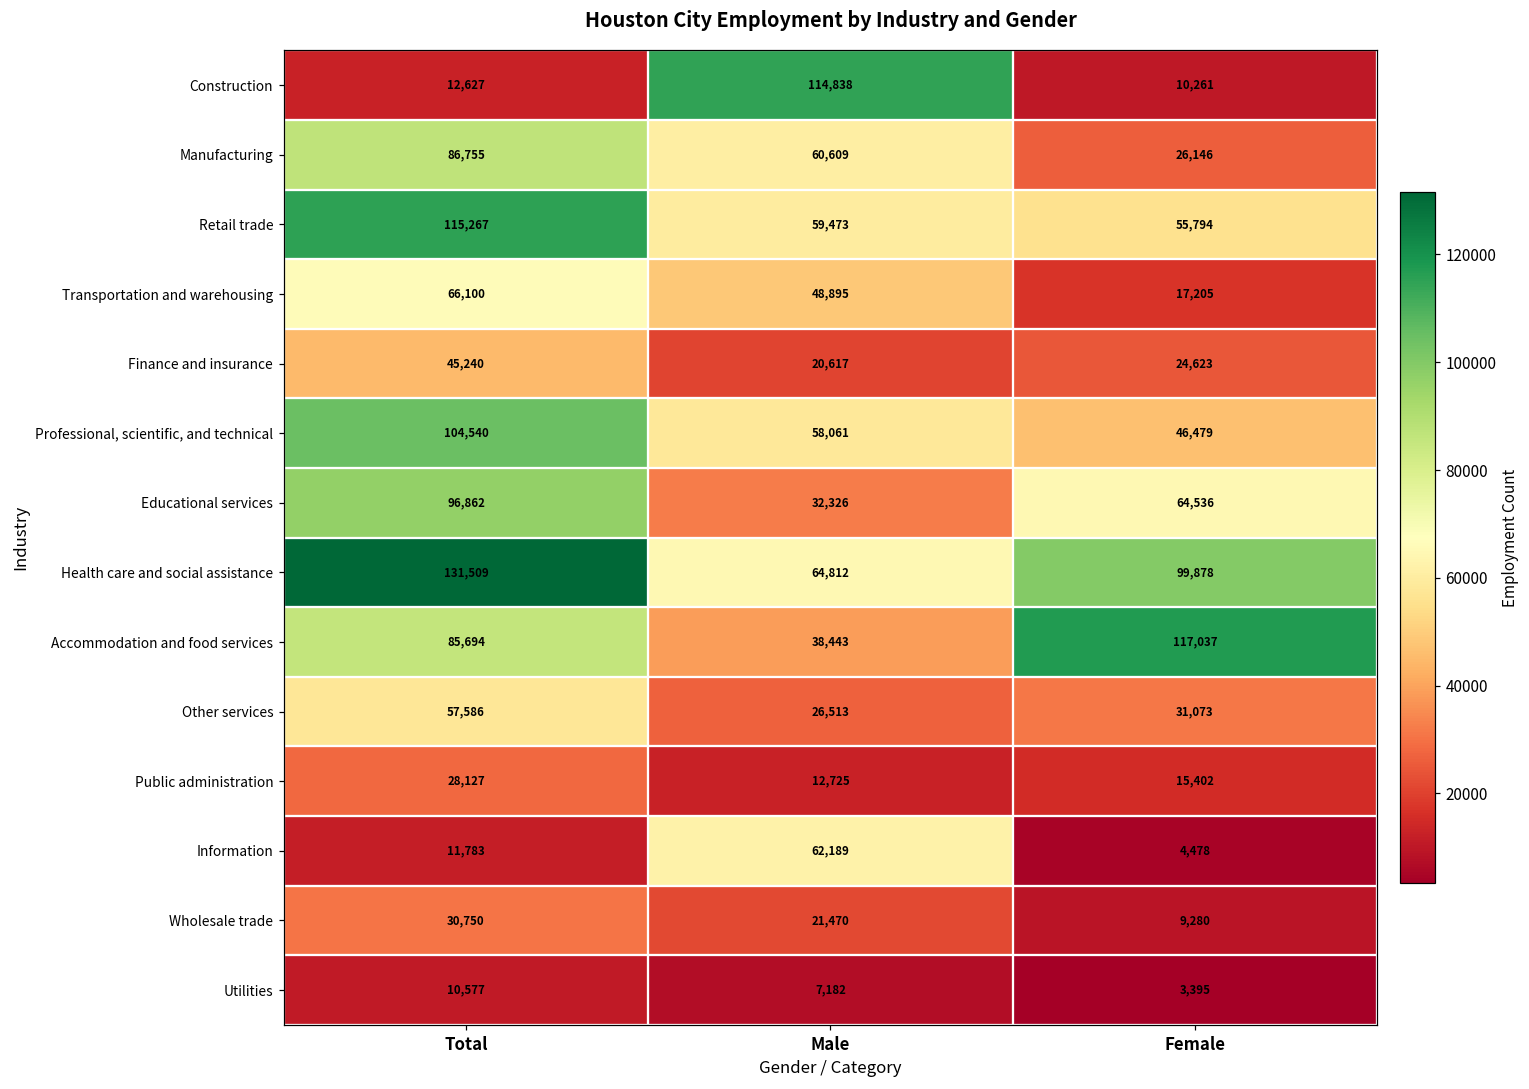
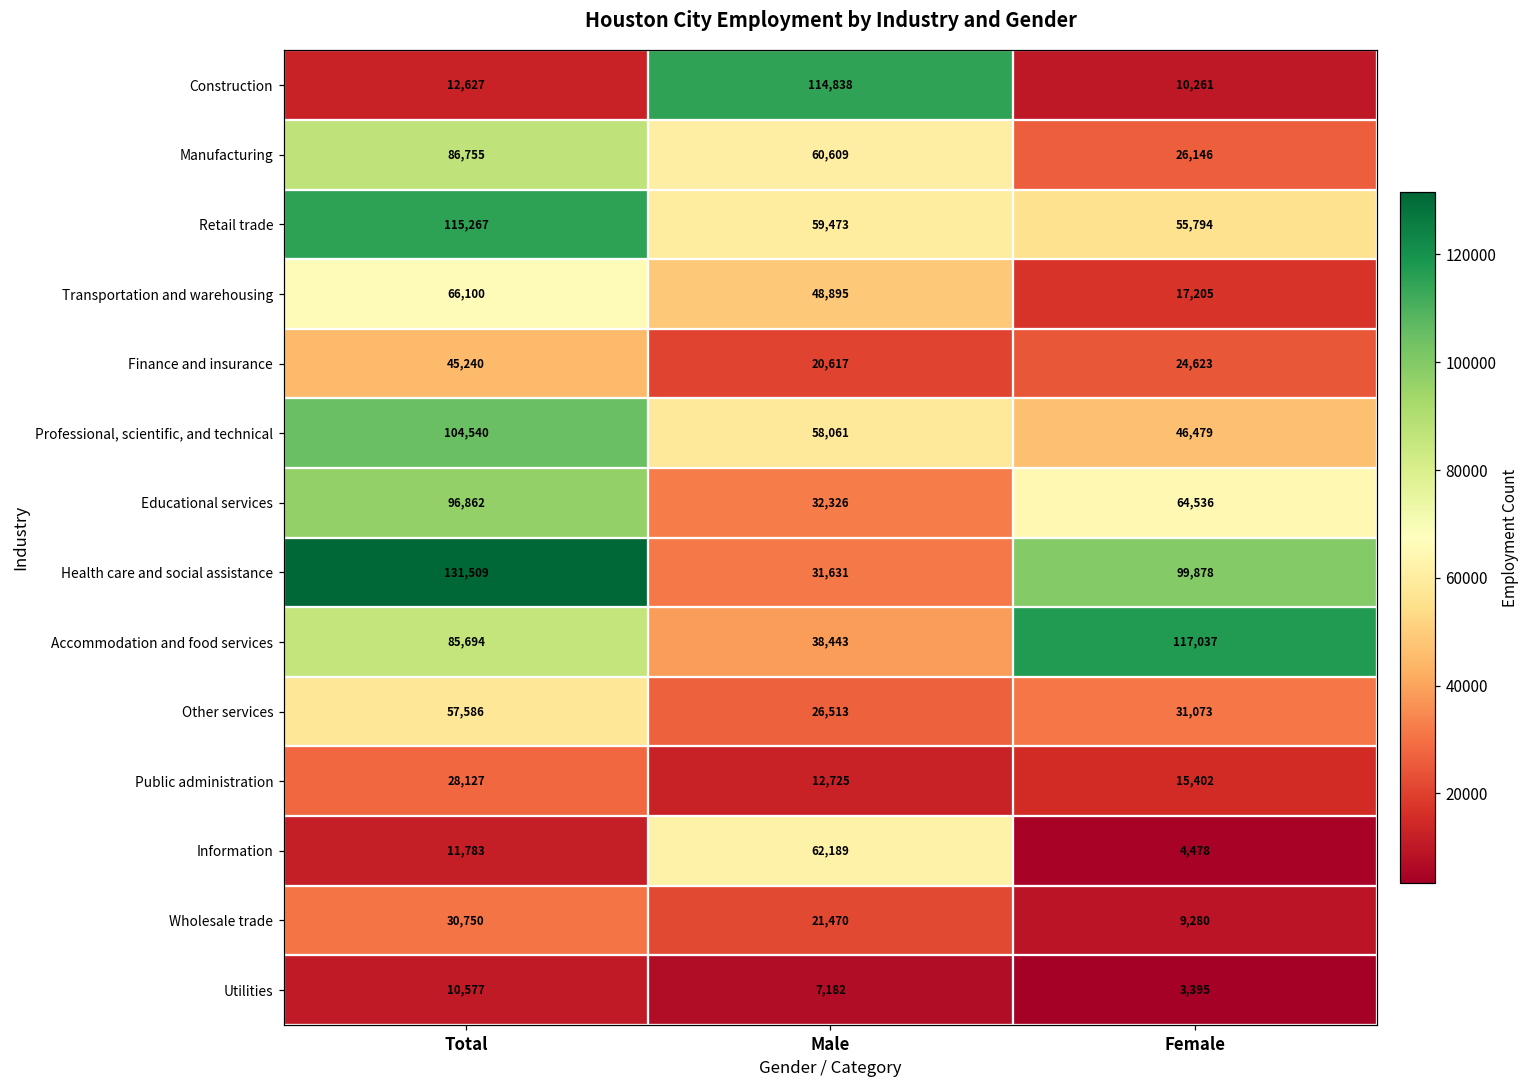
Health care and social assistance, Male: 64,812 -> 31,631
